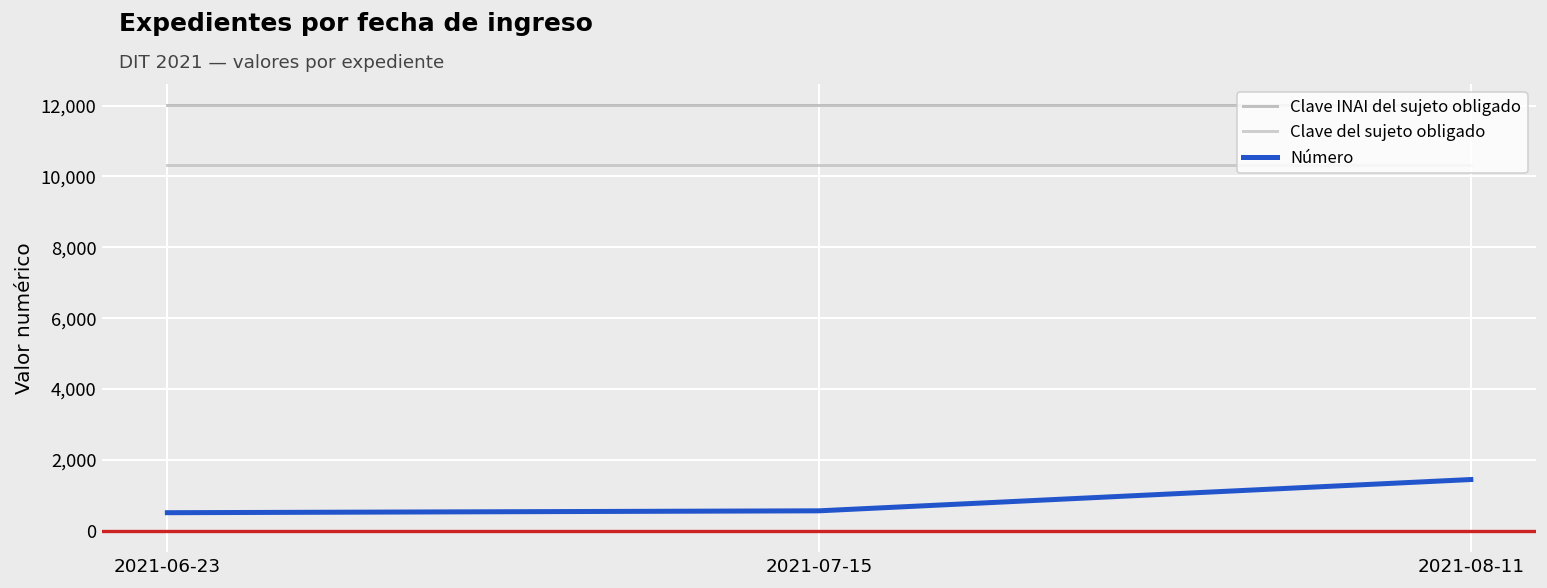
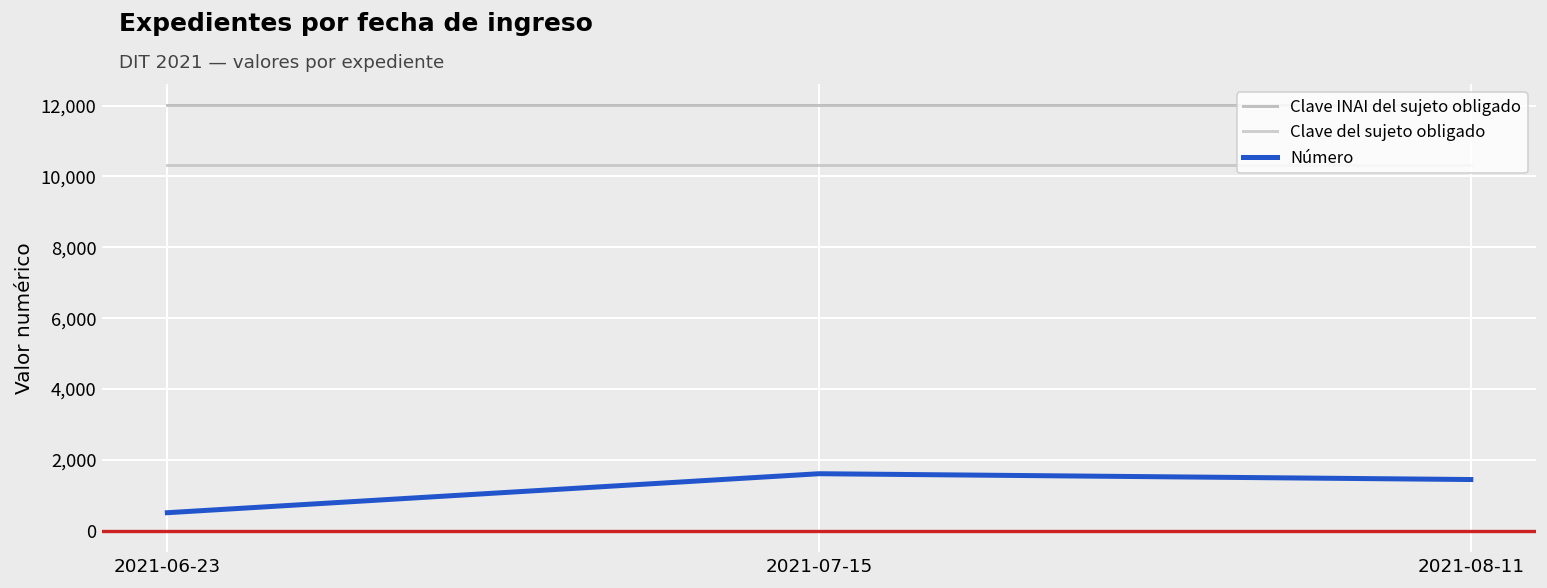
Número, 2021-07-15: 600 -> 1,600
